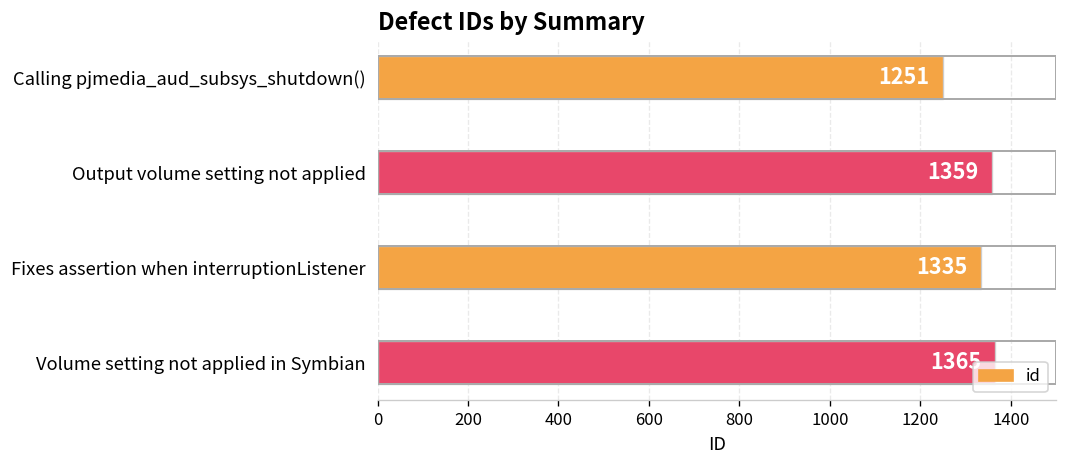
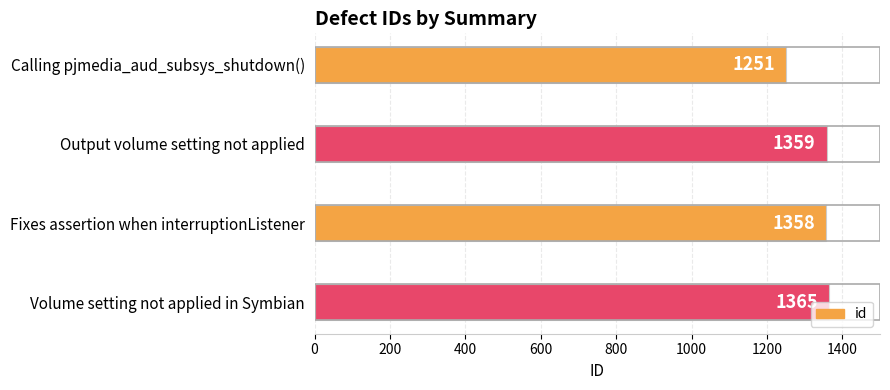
Fixes assertion when interruptionListener: 1335 -> 1358
